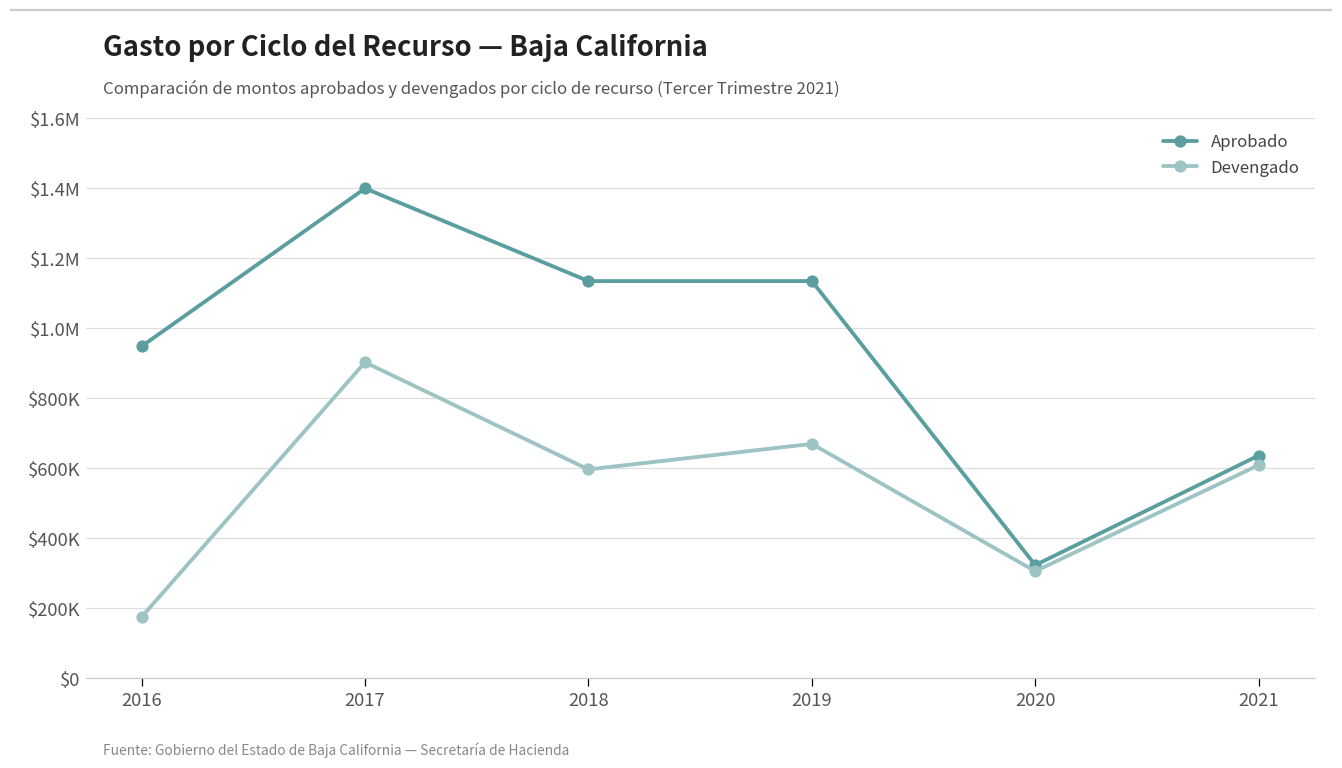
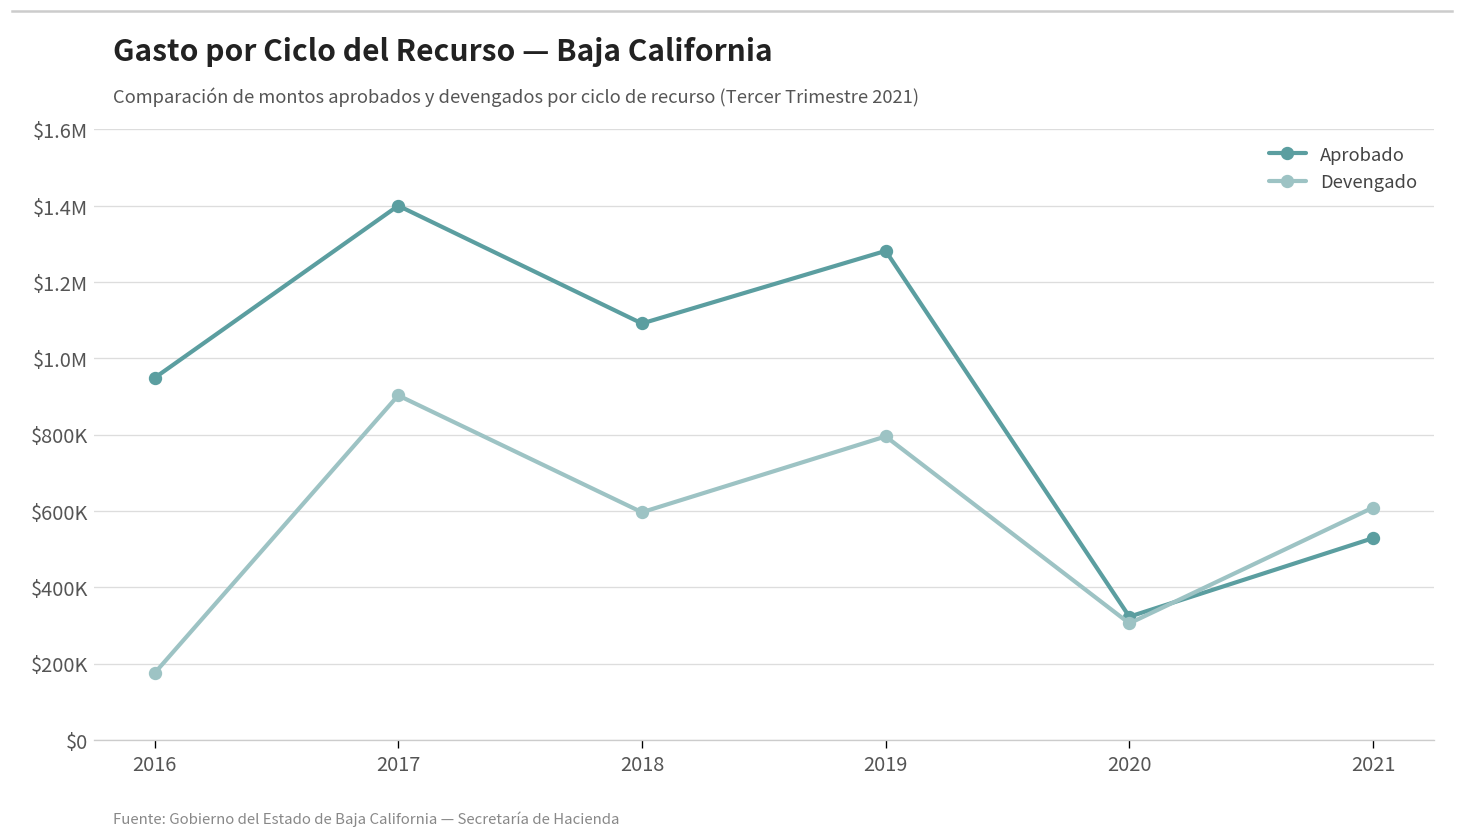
Aprobado, 2018: $1140000 -> $1090000
Aprobado, 2019: $1140000 -> $1280000
Devengado, 2019: $670000 -> $800000
Aprobado, 2021: $640000 -> $530000
